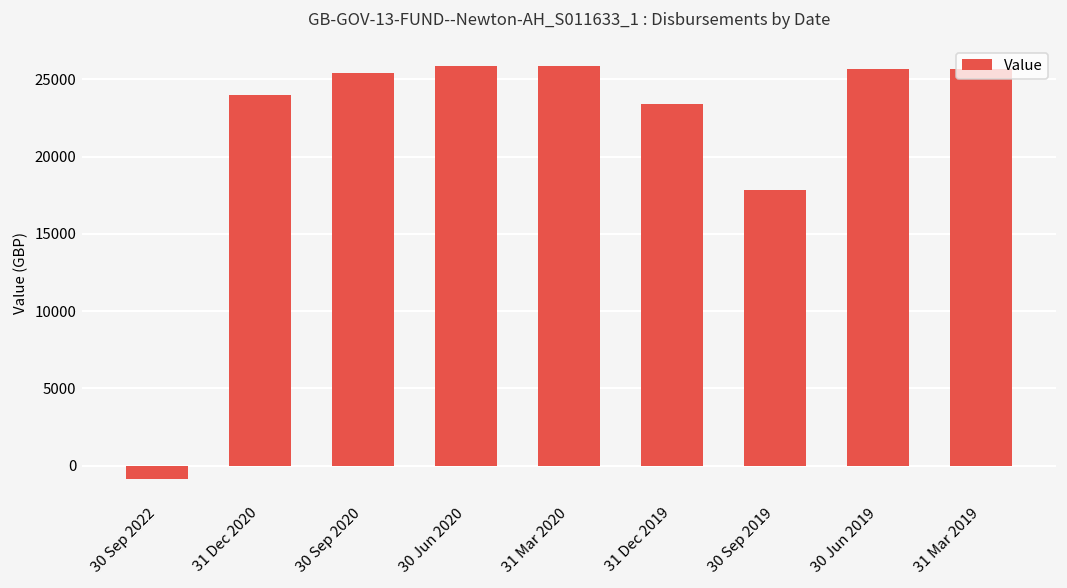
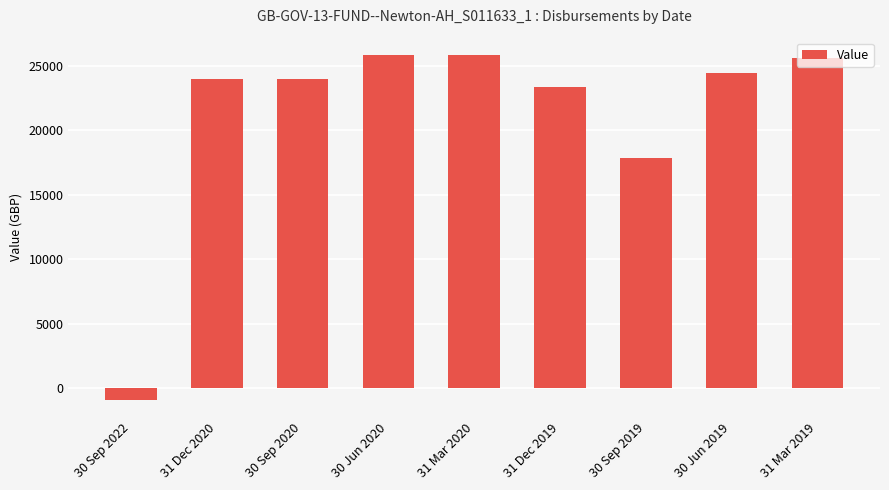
30 Sep 2020: 25400 -> 24000
30 Jun 2019: 25700 -> 24400
